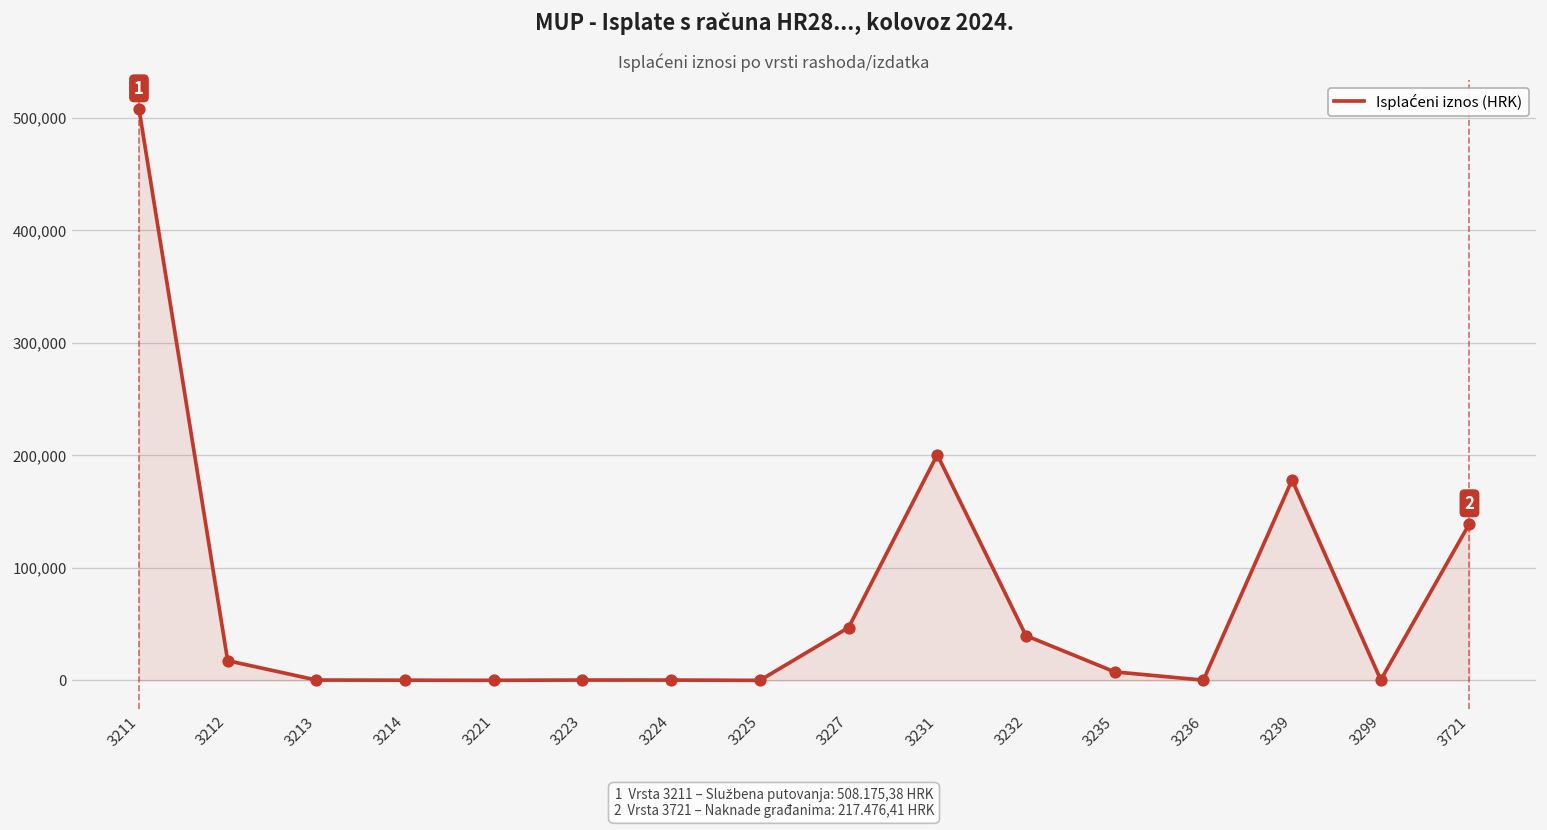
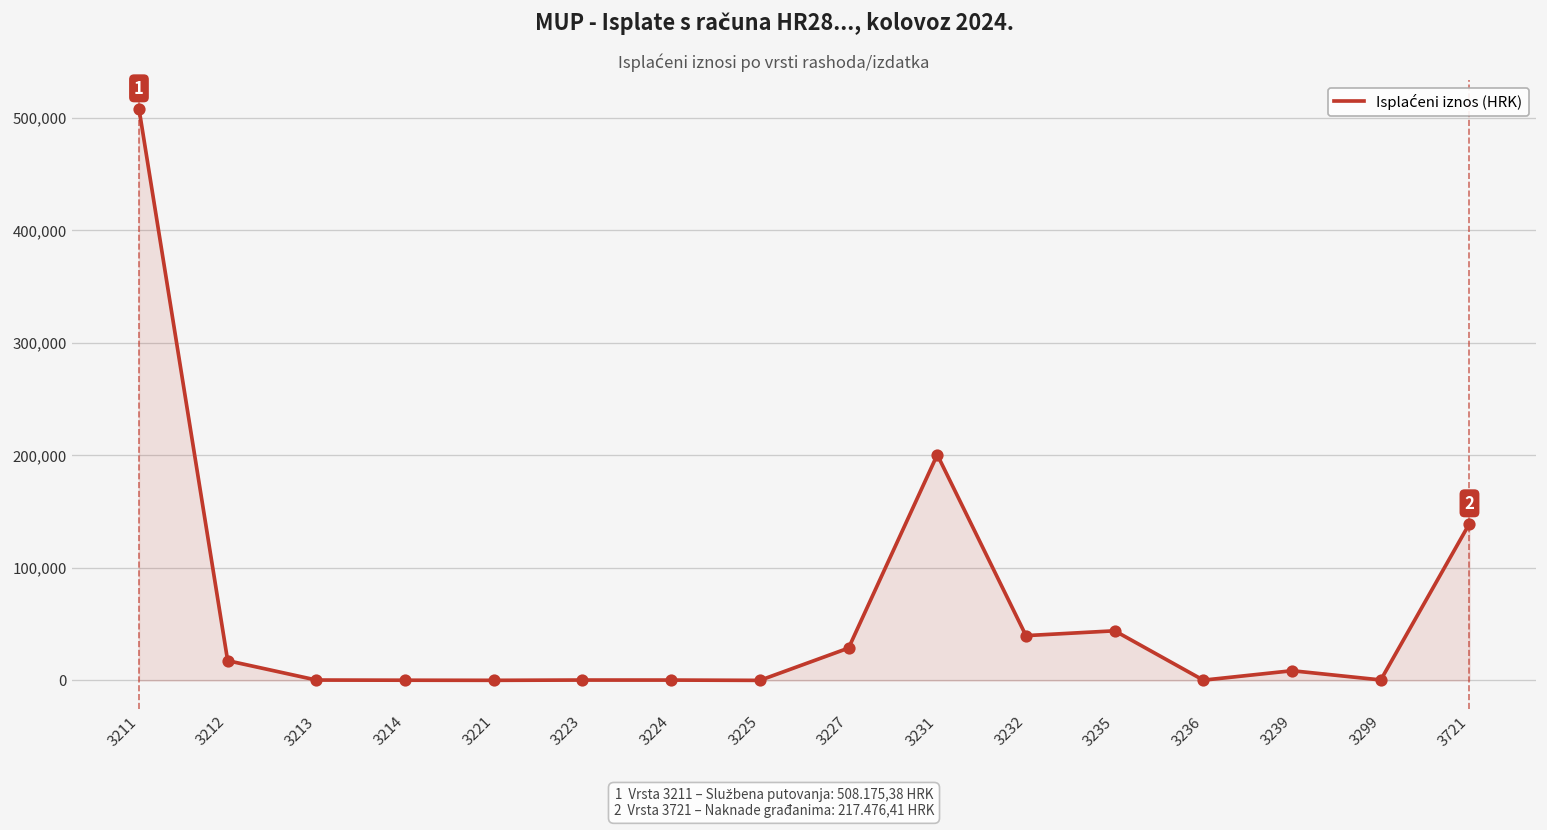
3227: 50,000 -> 30,000
3235: 10,000 -> 40,000
3239: 180,000 -> 10,000
